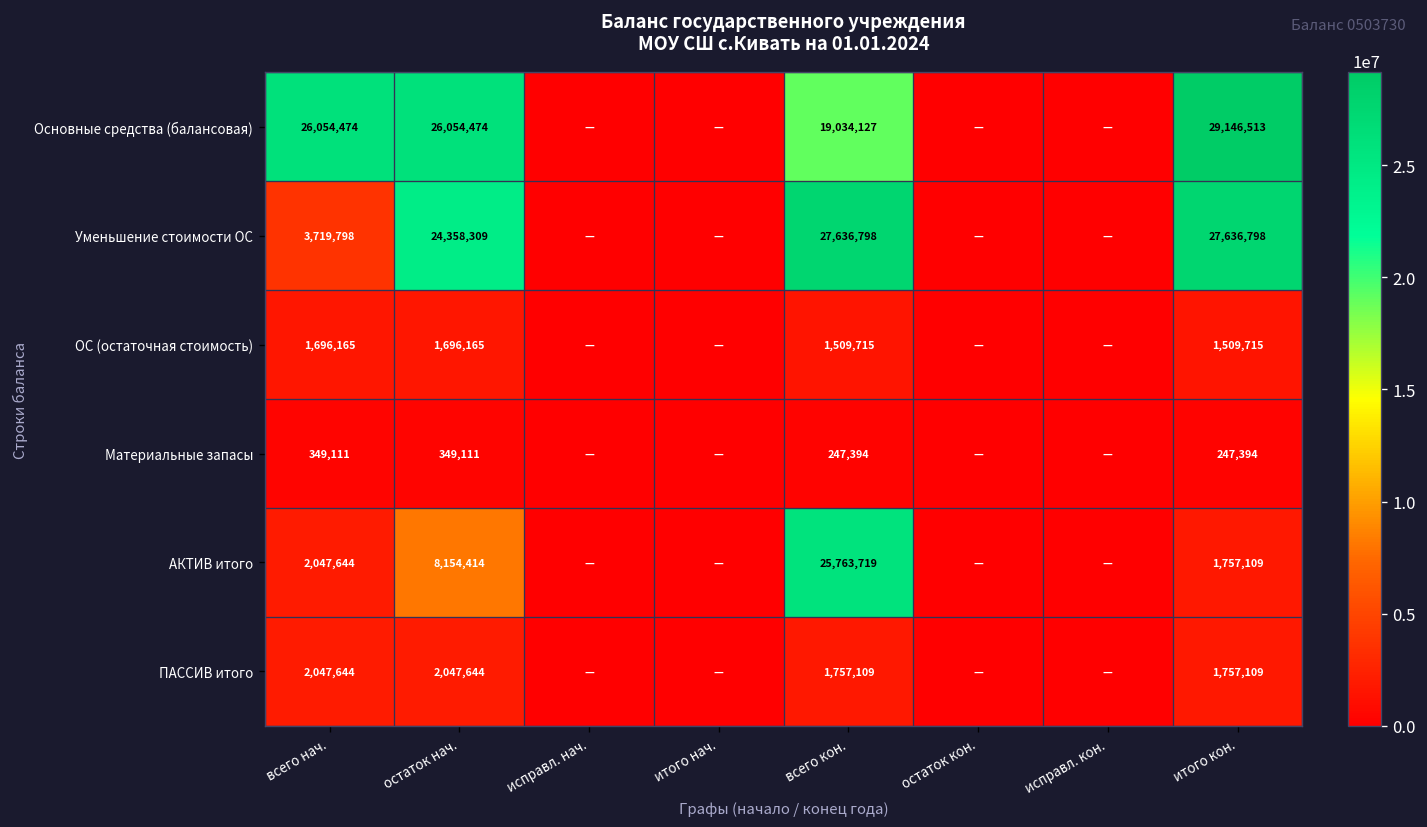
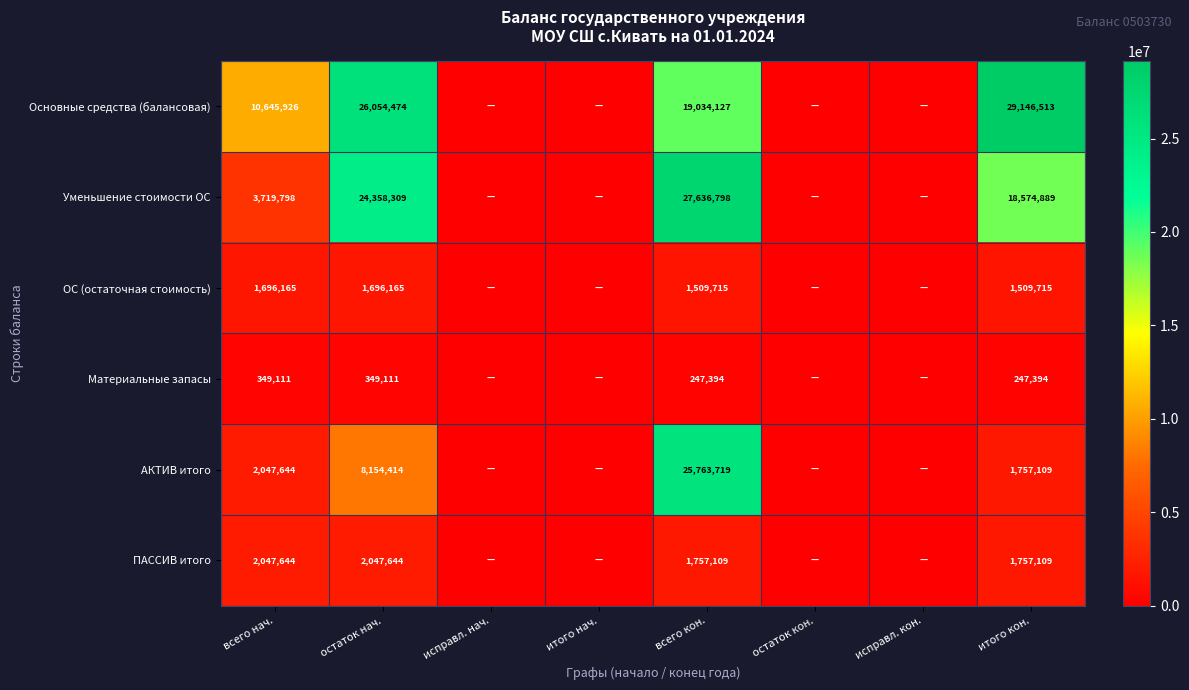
Основные средства (балансовая), всего нач.: 26,054,474 -> 10,645,926
Уменьшение стоимости ОС, итого кон.: 27,636,798 -> 18,574,889
